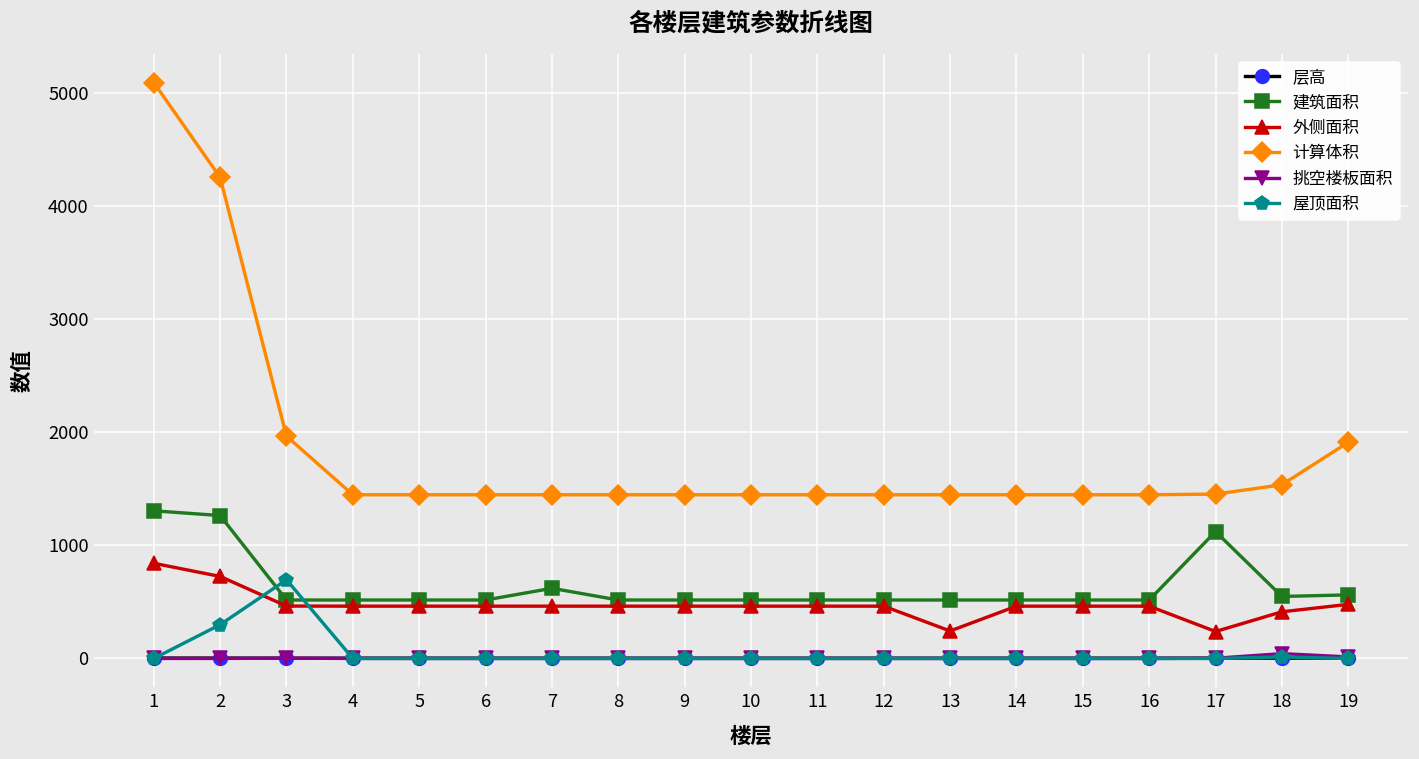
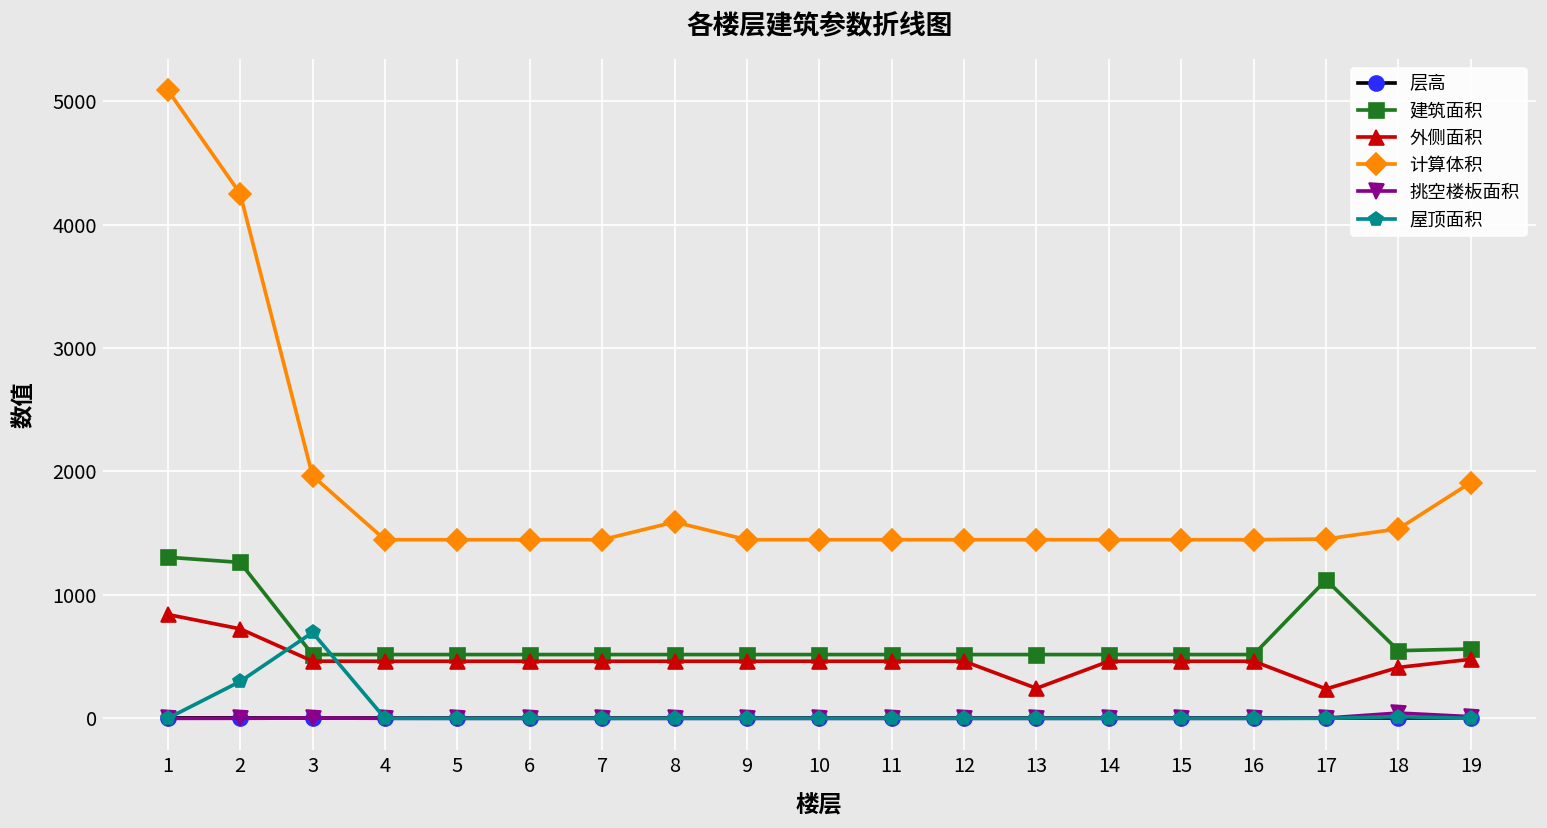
建筑面积, 7: 620 -> 520
计算体积, 8: 1450 -> 1590
